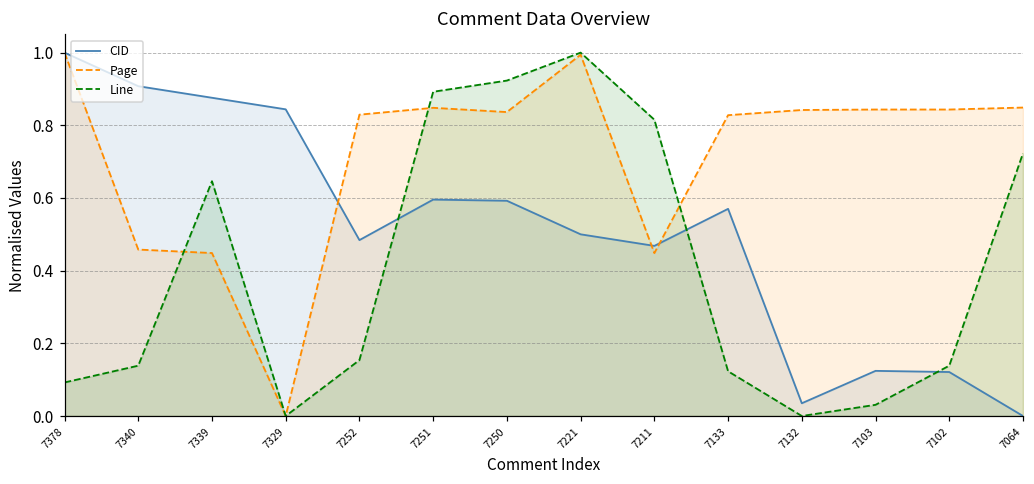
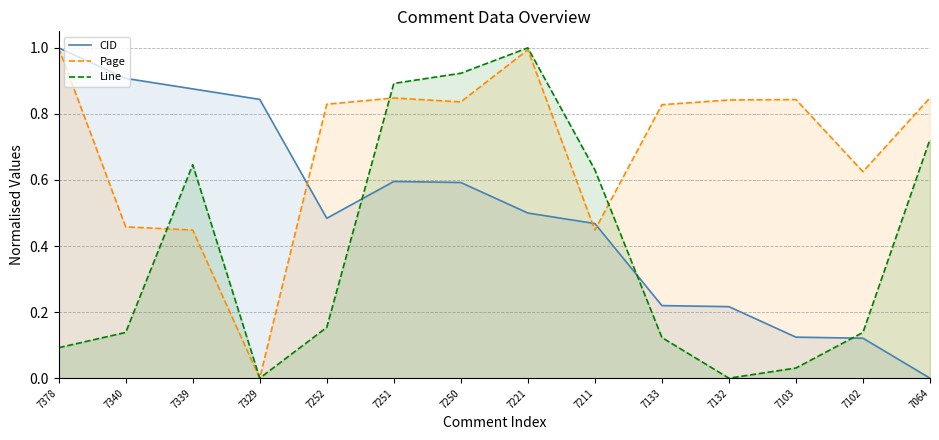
Line, 7211: 0.82 -> 0.63
CID, 7133: 0.57 -> 0.22
CID, 7132: 0.04 -> 0.22
Page, 7102: 0.84 -> 0.63
